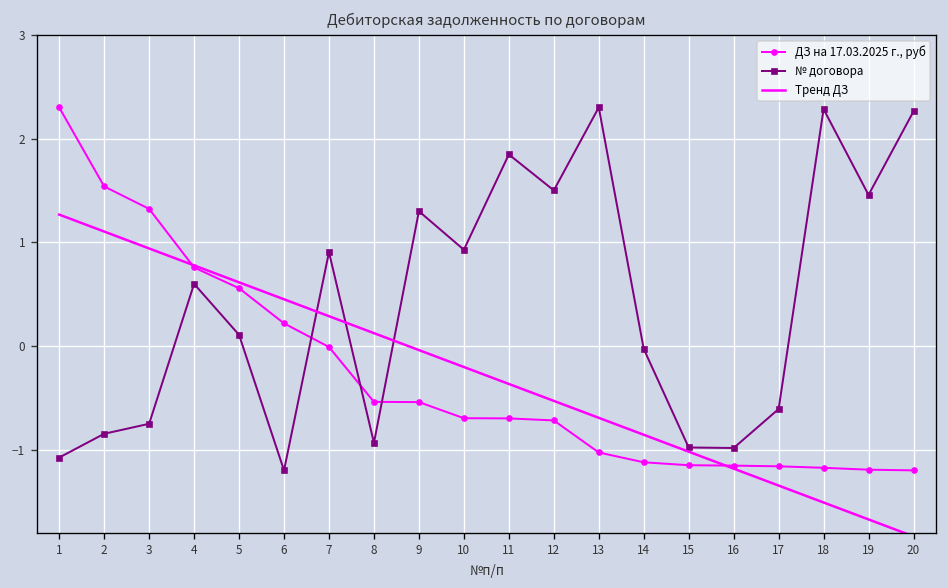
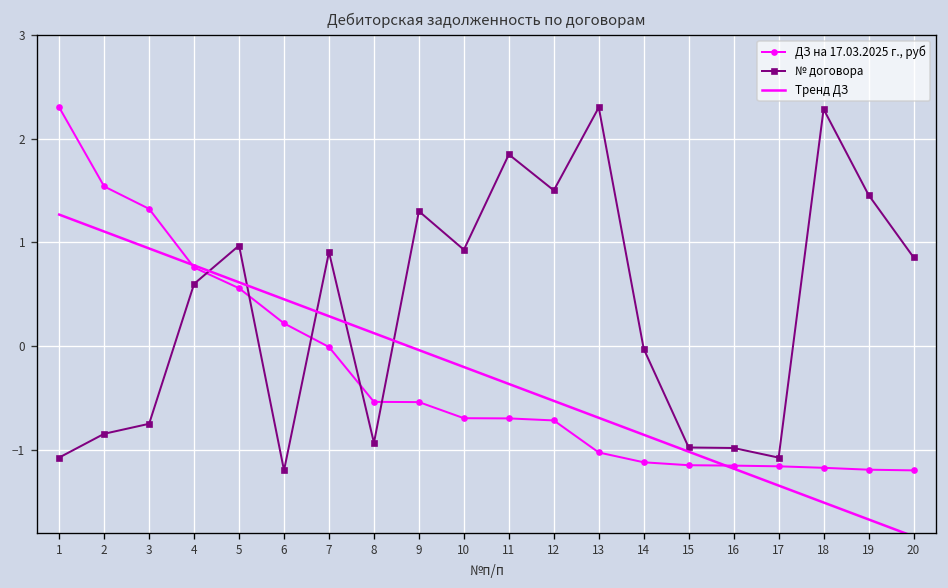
№ договора, 5: 0.1 -> 1.0
№ договора, 17: -0.6 -> -1.1
№ договора, 20: 2.3 -> 0.9
